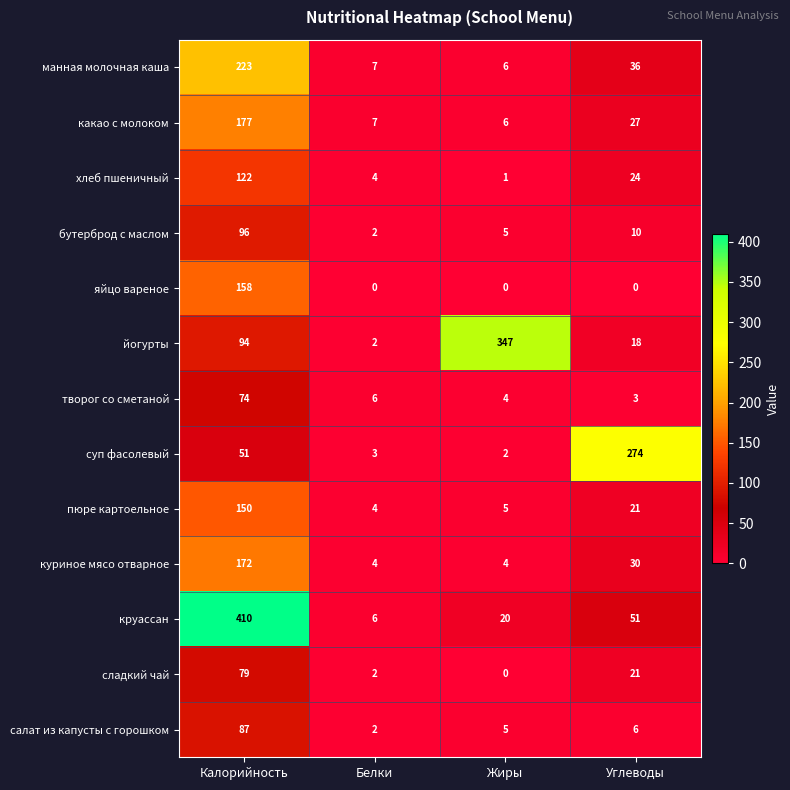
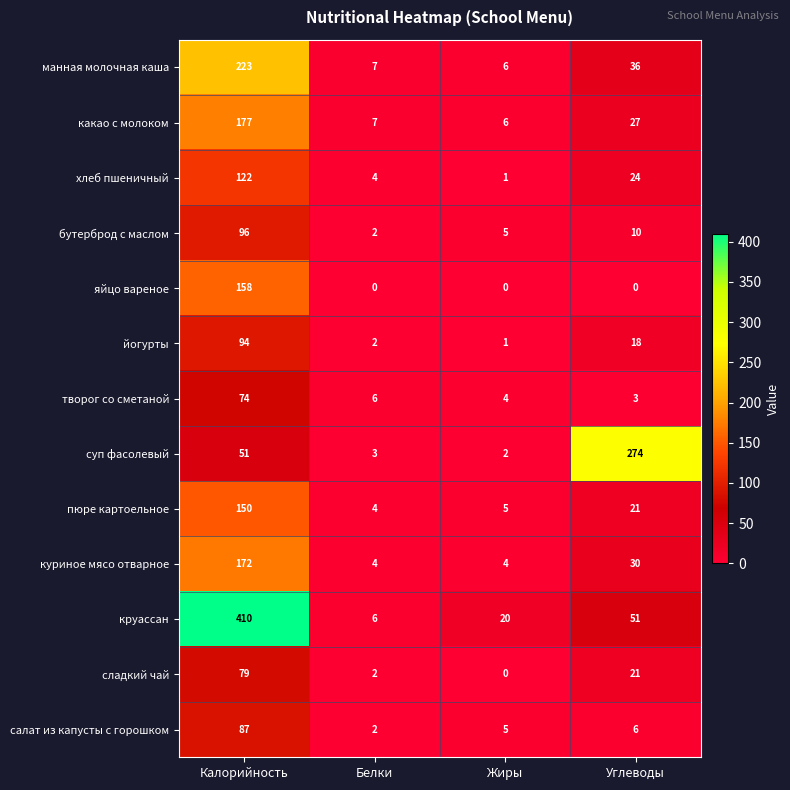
йогурты, Жиры: 347 -> 1
